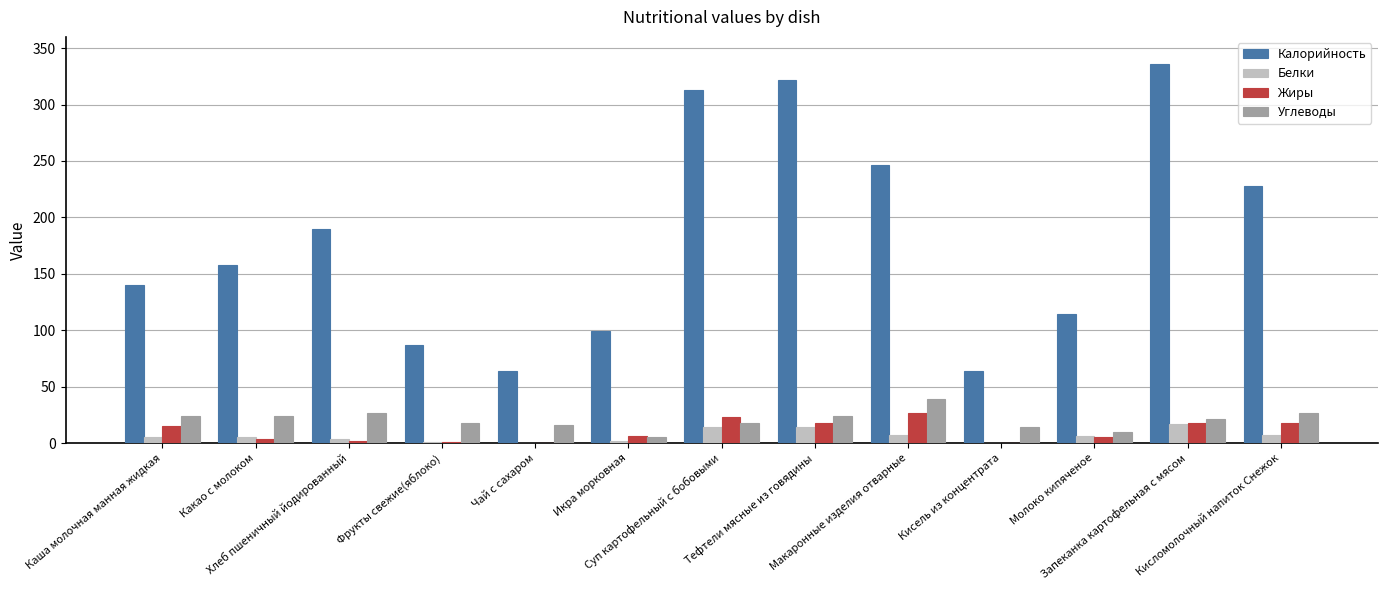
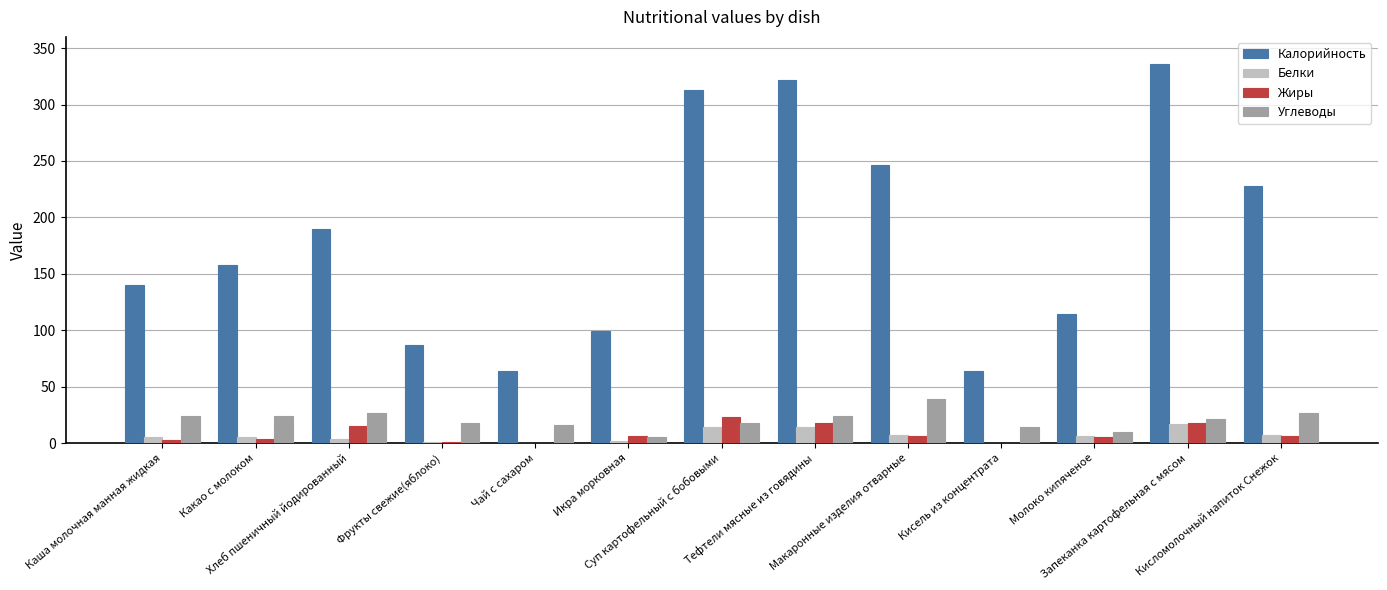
Жиры, Каша молочная манная жидкая: 15 -> 3
Жиры, Хлеб пшеничный йодированный: 1 -> 15
Жиры, Макаронные изделия отварные: 27 -> 6
Жиры, Кисломолочный напиток Снежок: 17 -> 6
